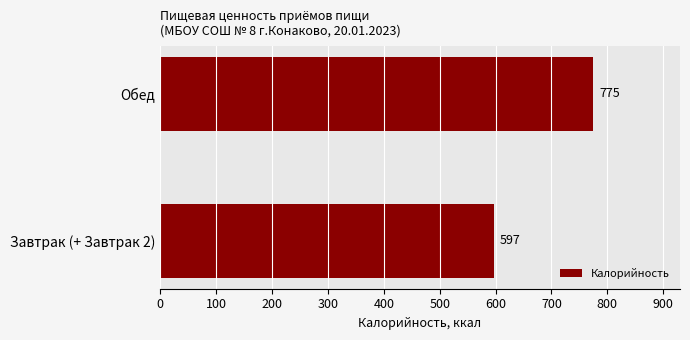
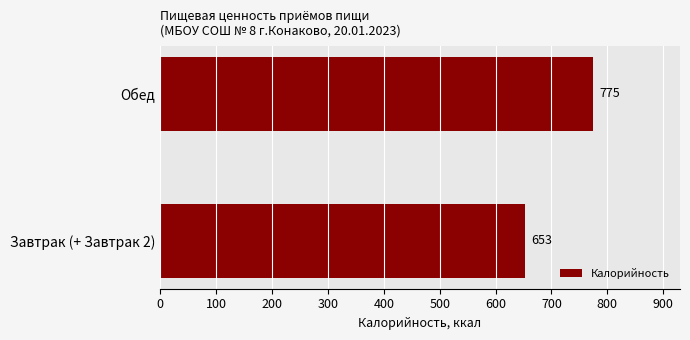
Завтрак (+ Завтрак 2): 597 -> 653
